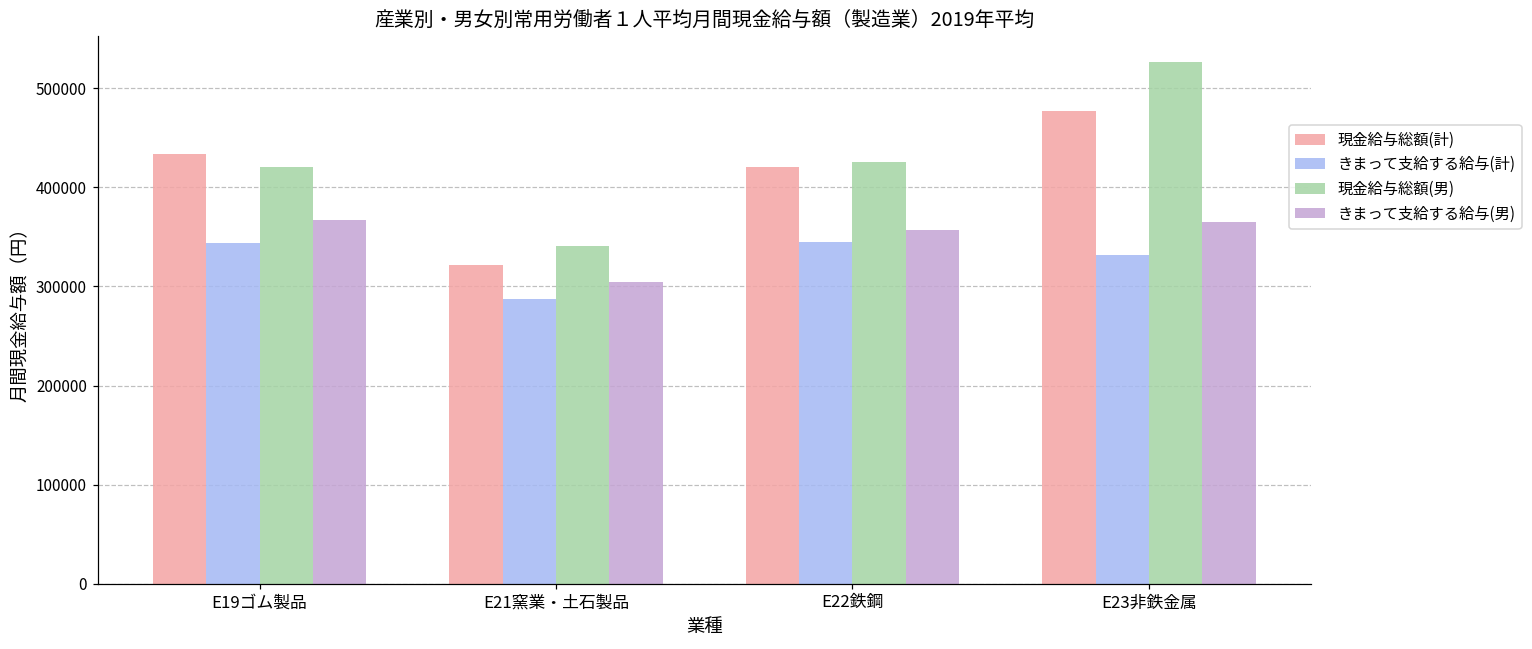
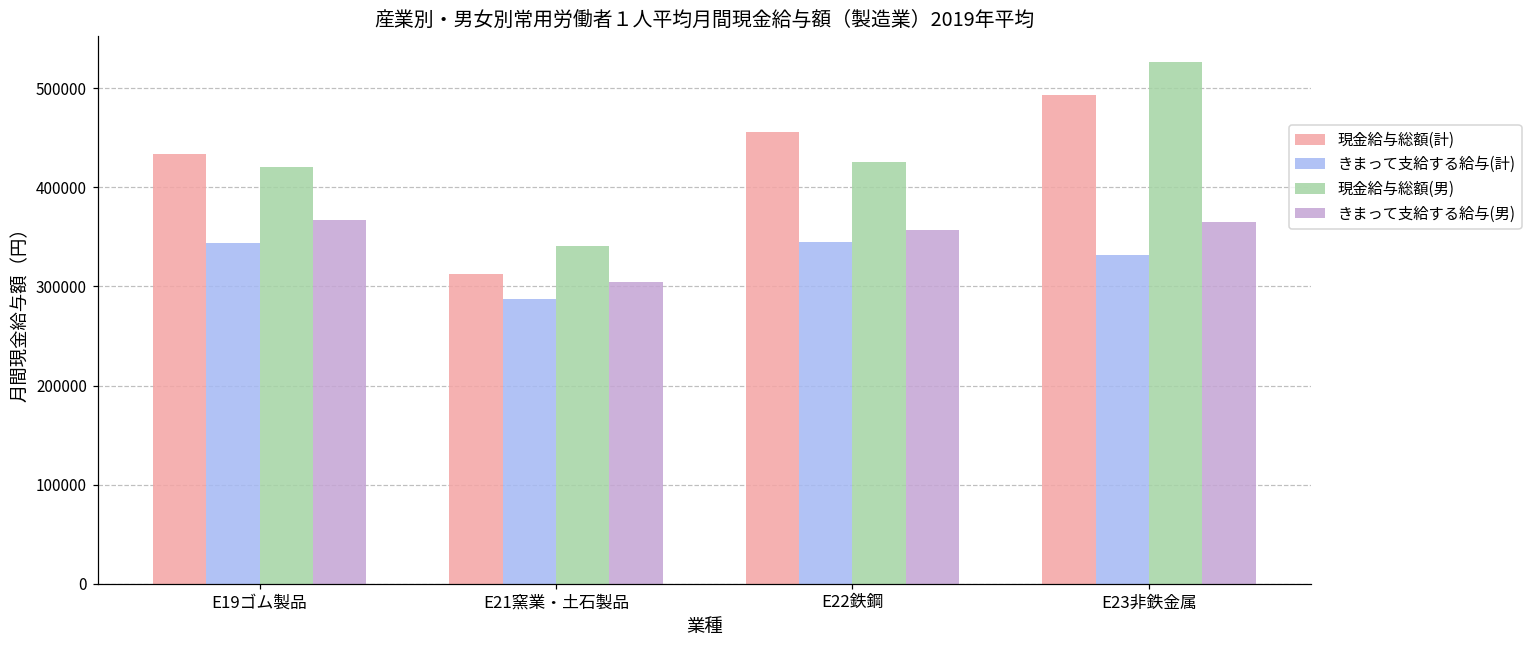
現金給与総額(計), E21窯業・土石製品: 320000 -> 310000
現金給与総額(計), E22鉄鋼: 420000 -> 460000
現金給与総額(計), E23非鉄金属: 480000 -> 490000
